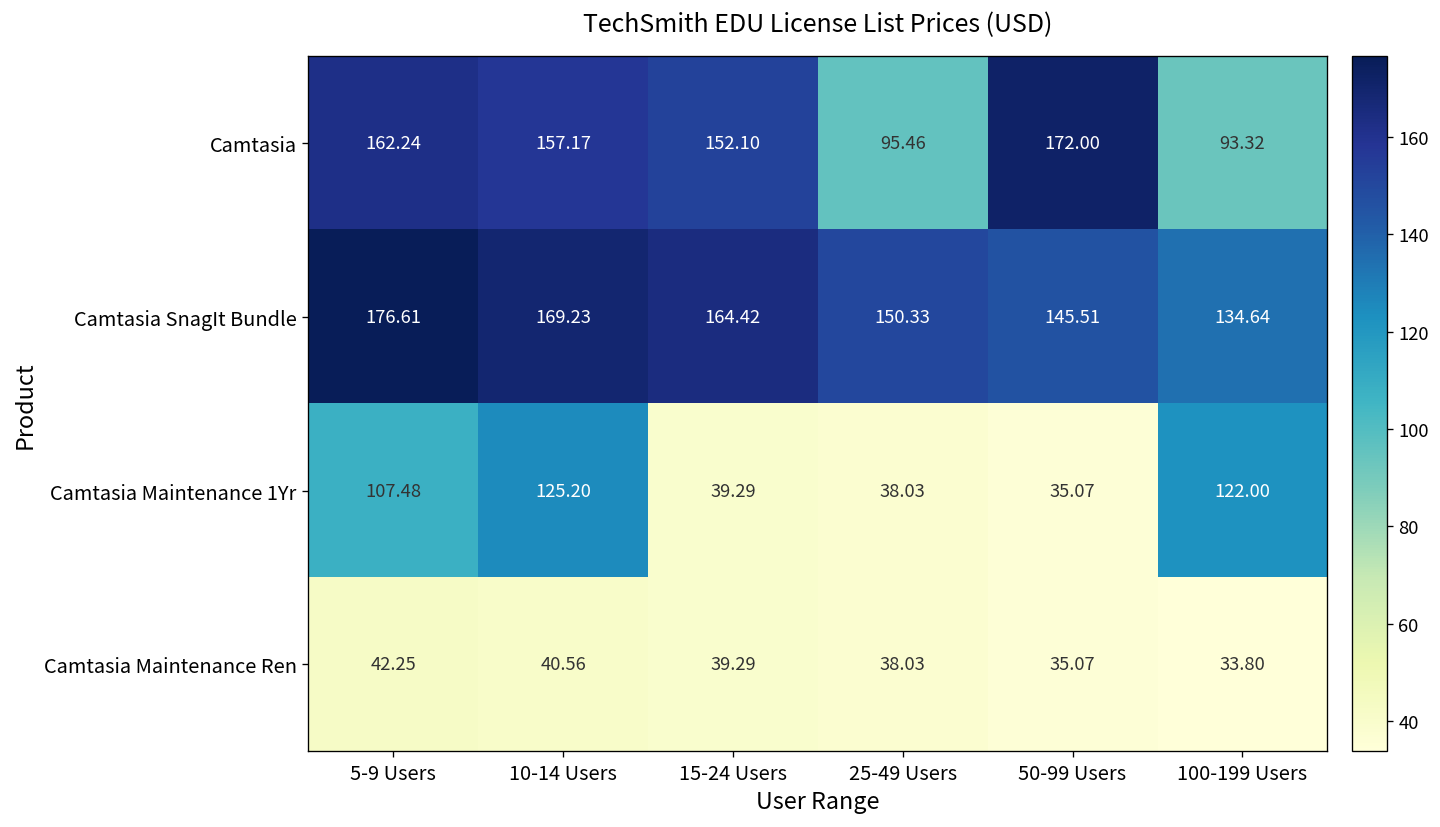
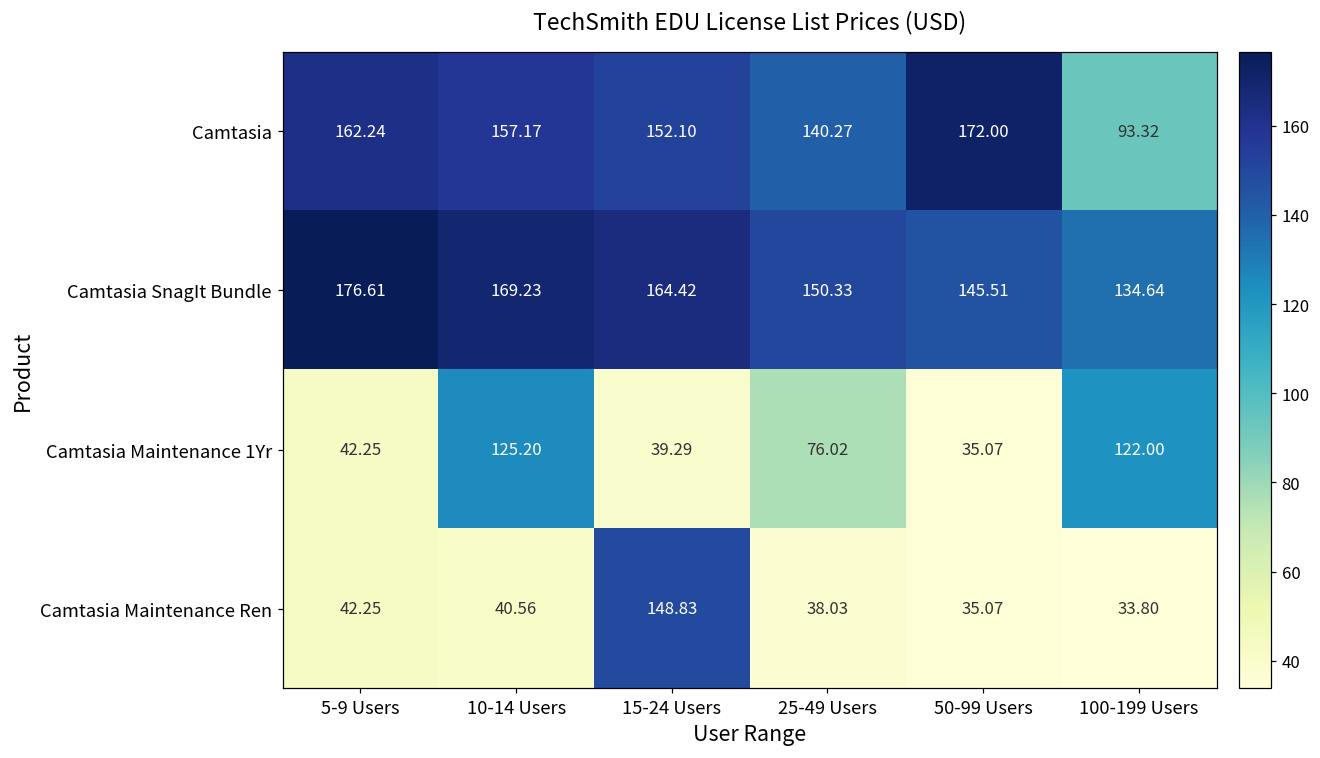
Camtasia, 25-49 Users: 95.46 -> 140.27
Camtasia Maintenance 1Yr, 5-9 Users: 107.48 -> 42.25
Camtasia Maintenance 1Yr, 25-49 Users: 38.03 -> 76.02
Camtasia Maintenance Ren, 15-24 Users: 39.29 -> 148.83
